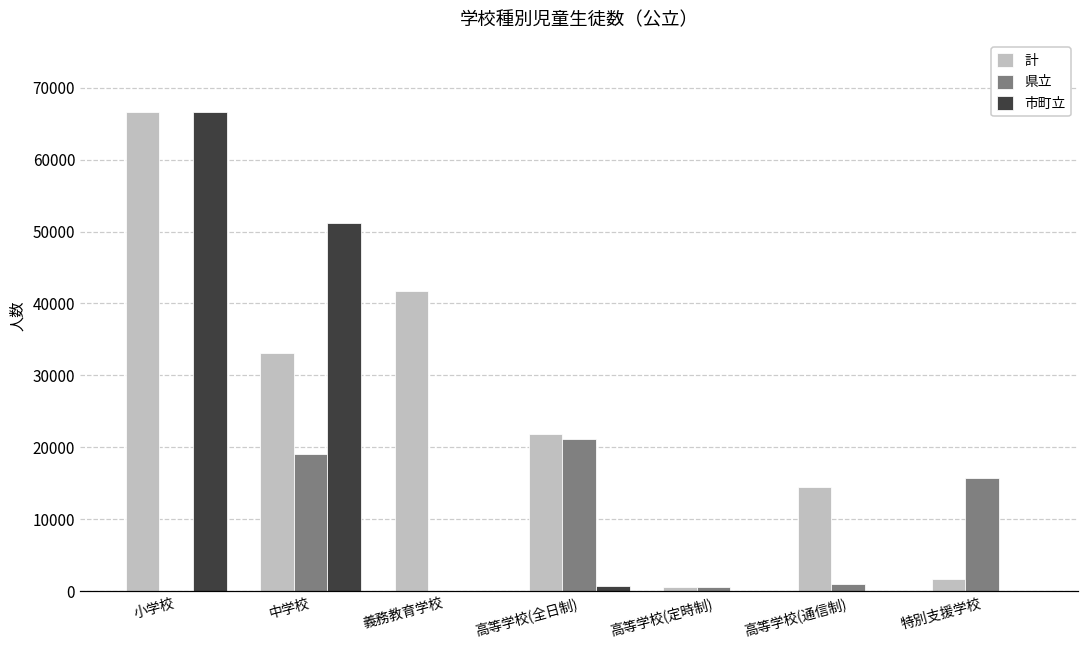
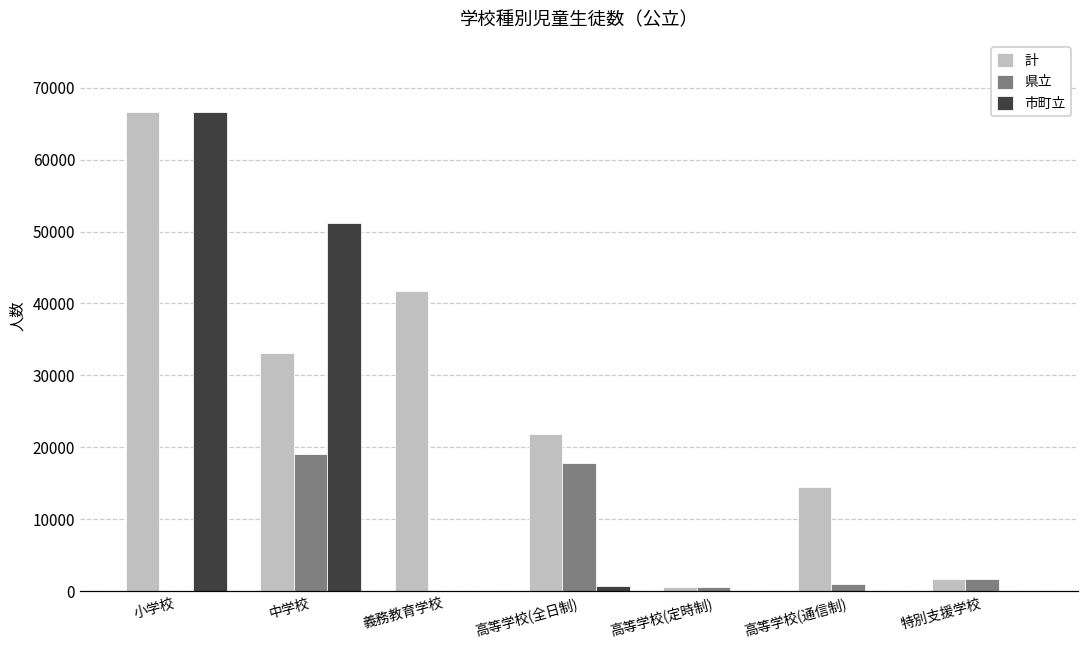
県立, 高等学校(全日制): 21000 -> 18000
県立, 特別支援学校: 16000 -> 2000
